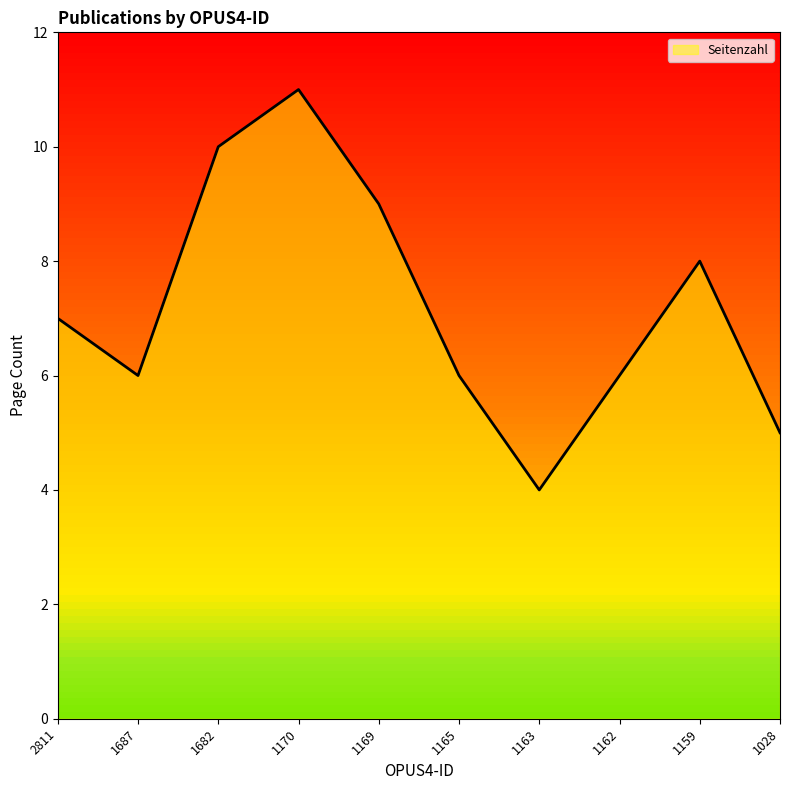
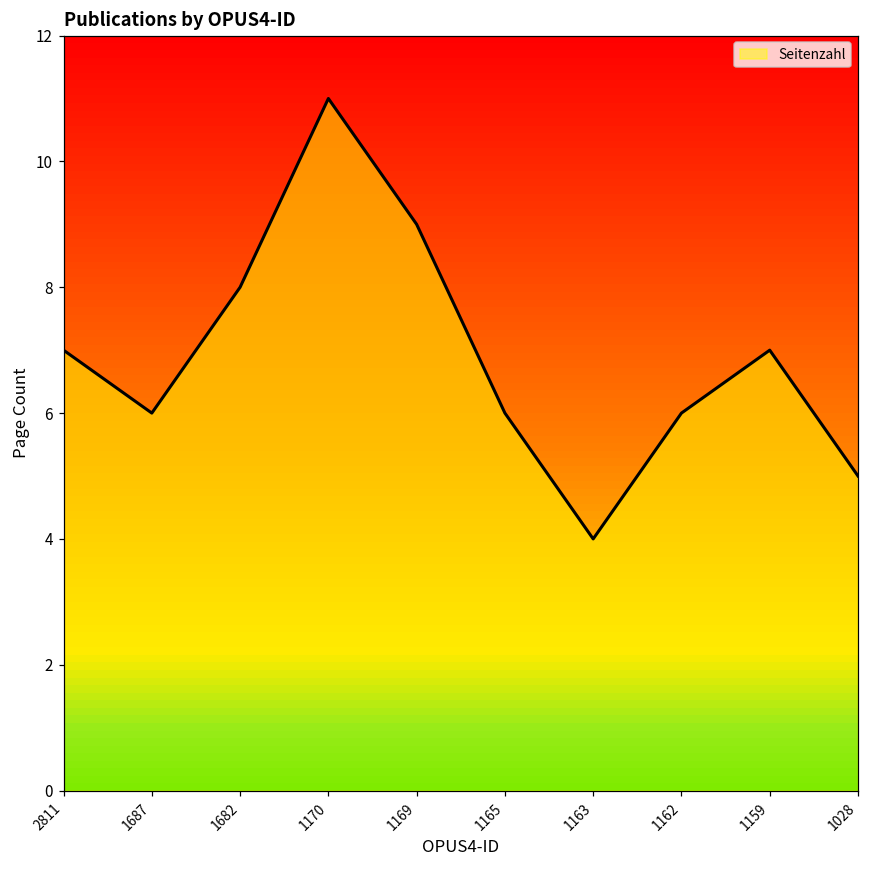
1682: 10 -> 8
1159: 8 -> 7
